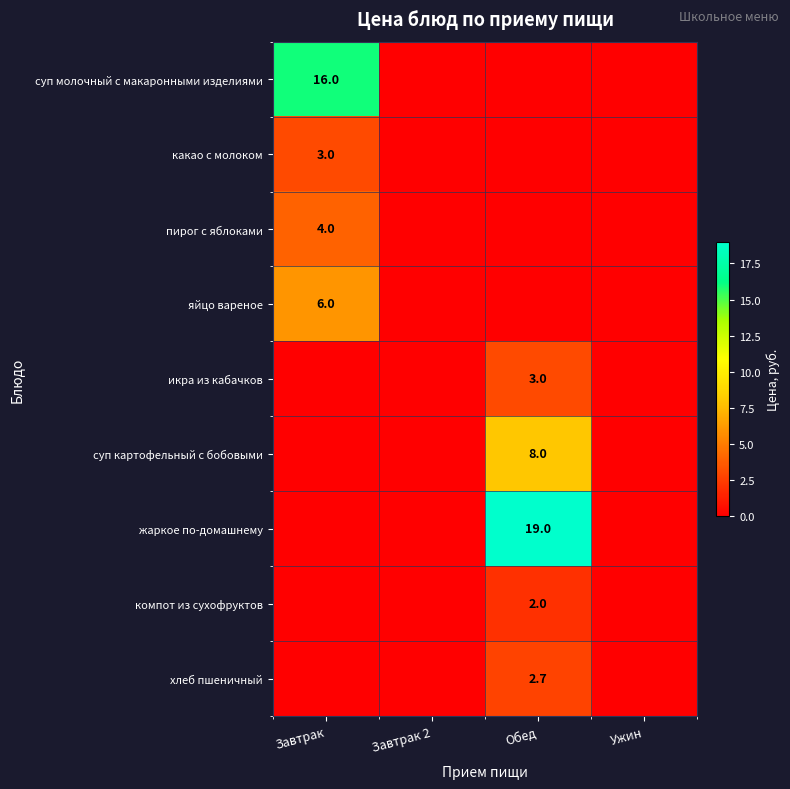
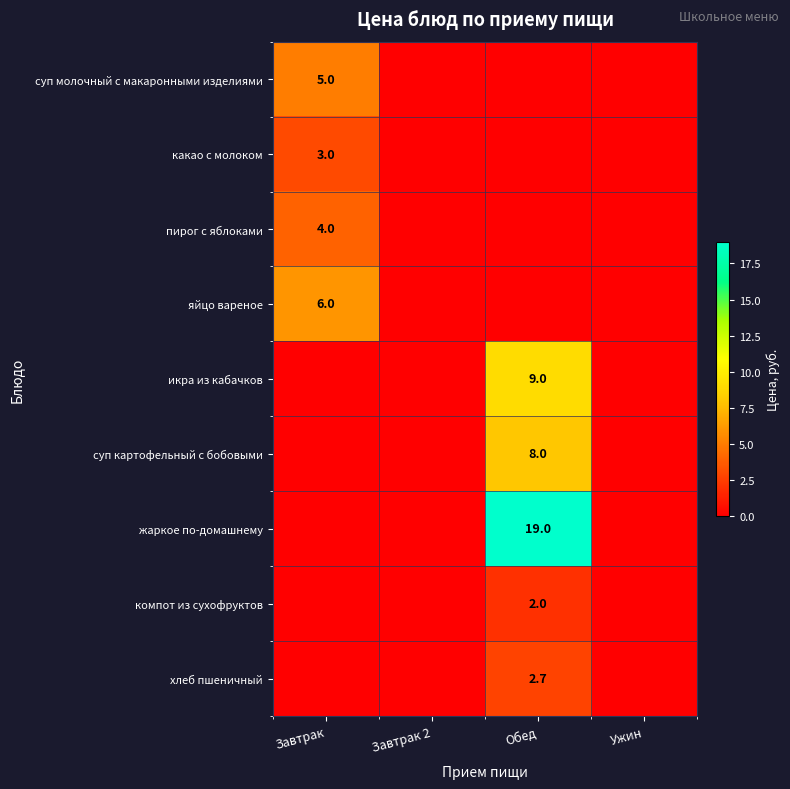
суп молочный с макаронными изделиями, Завтрак: 16.0 -> 5.0
икра из кабачков, Обед: 3.0 -> 9.0
